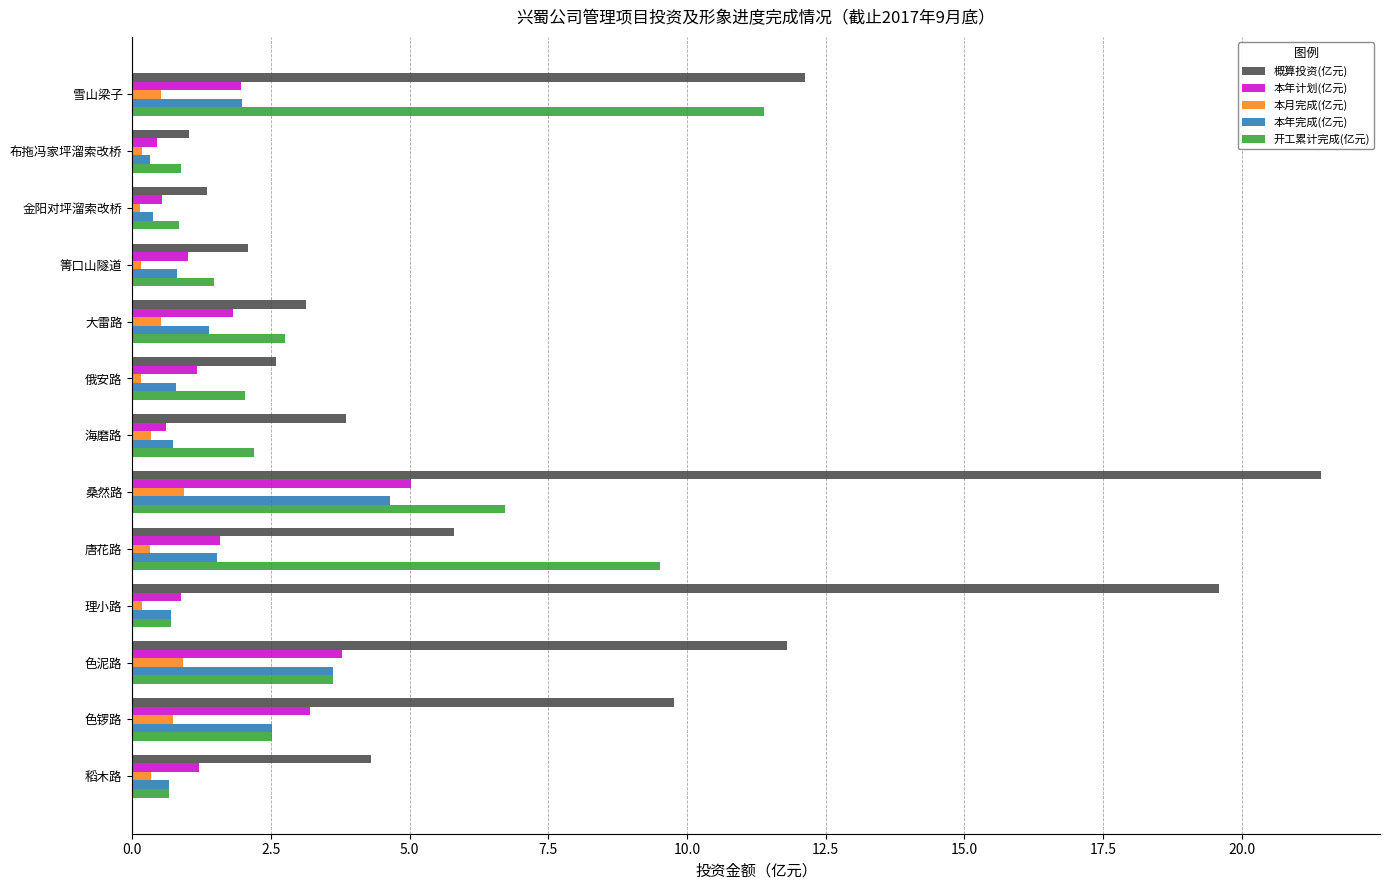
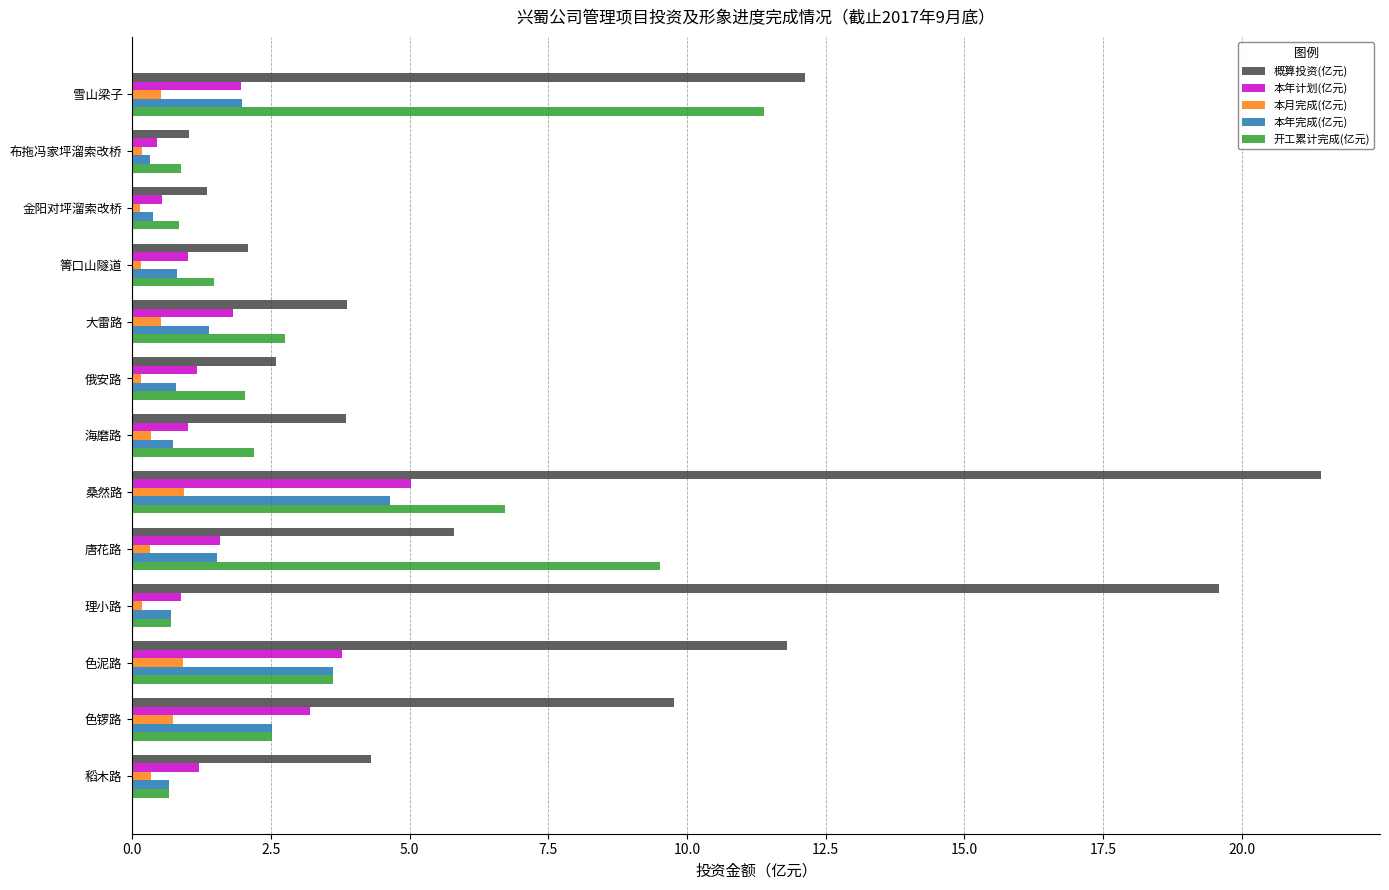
概算投资(亿元), 大雷路: 3.1 -> 3.9
本年计划(亿元), 海磨路: 0.6 -> 1.0
